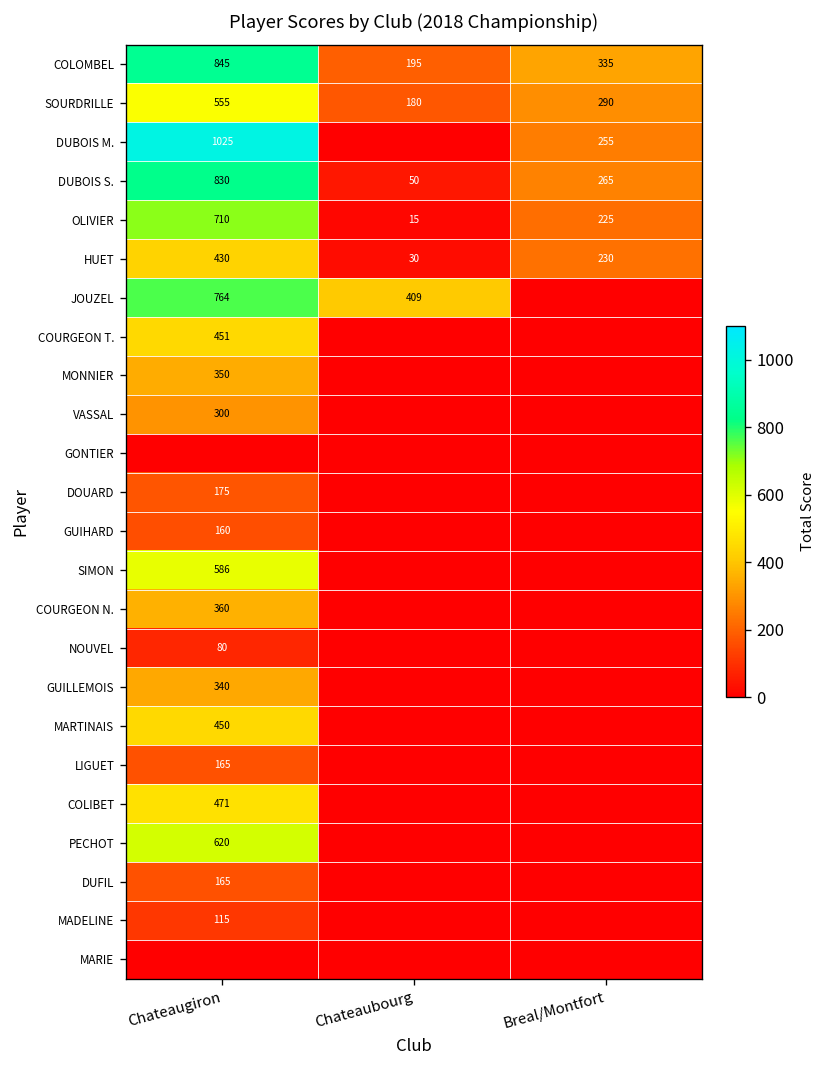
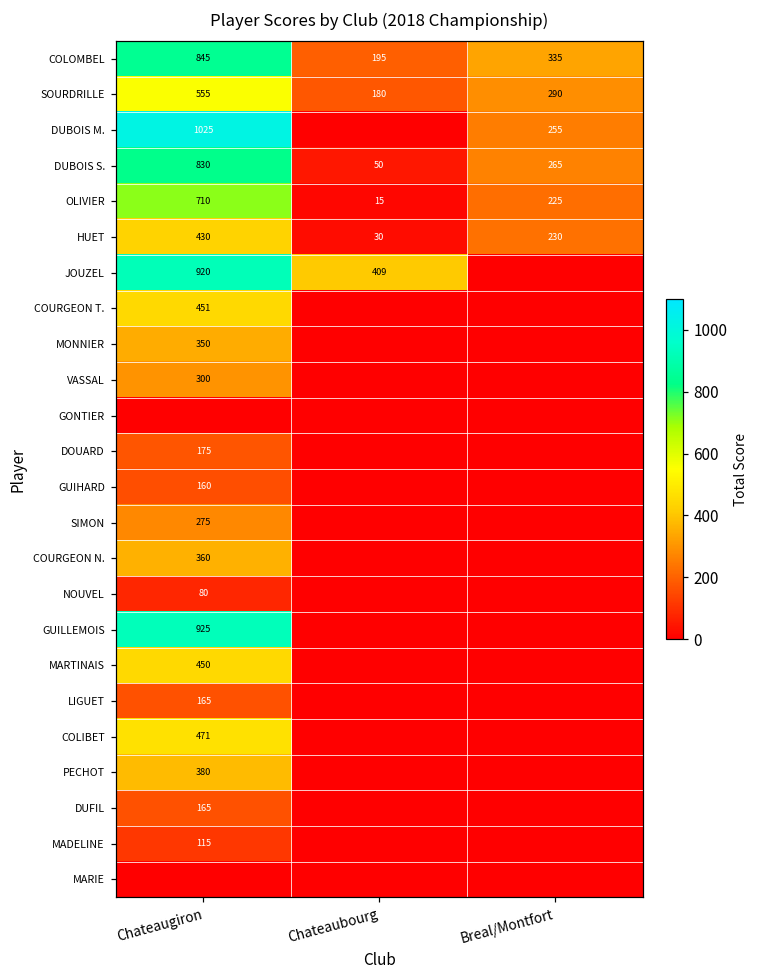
JOUZEL, Chateaugiron: 764 -> 920
SIMON, Chateaugiron: 586 -> 275
GUILLEMOIS, Chateaugiron: 340 -> 925
PECHOT, Chateaugiron: 620 -> 380
